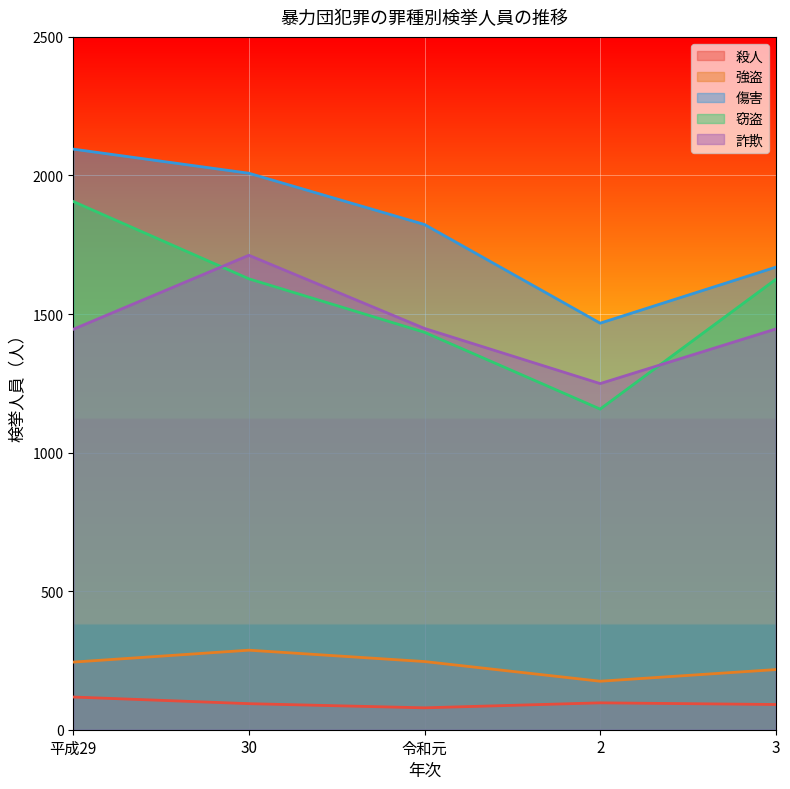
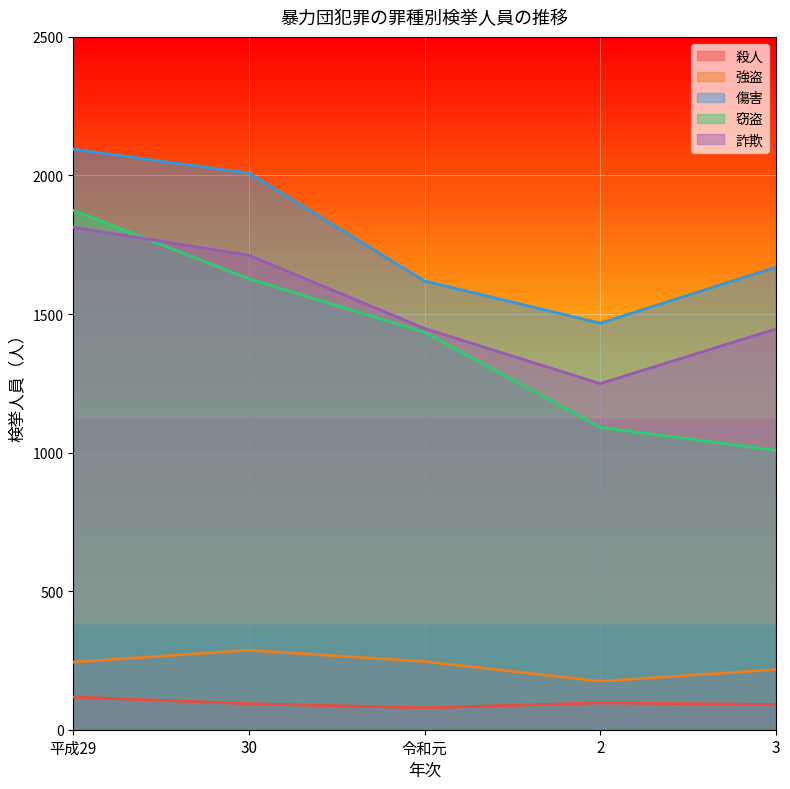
窃盗, 平成29: 1910 -> 1870
詐欺, 平成29: 1450 -> 1810
傷害, 令和元: 1820 -> 1620
窃盗, 2: 1160 -> 1090
窃盗, 3: 1630 -> 1010
